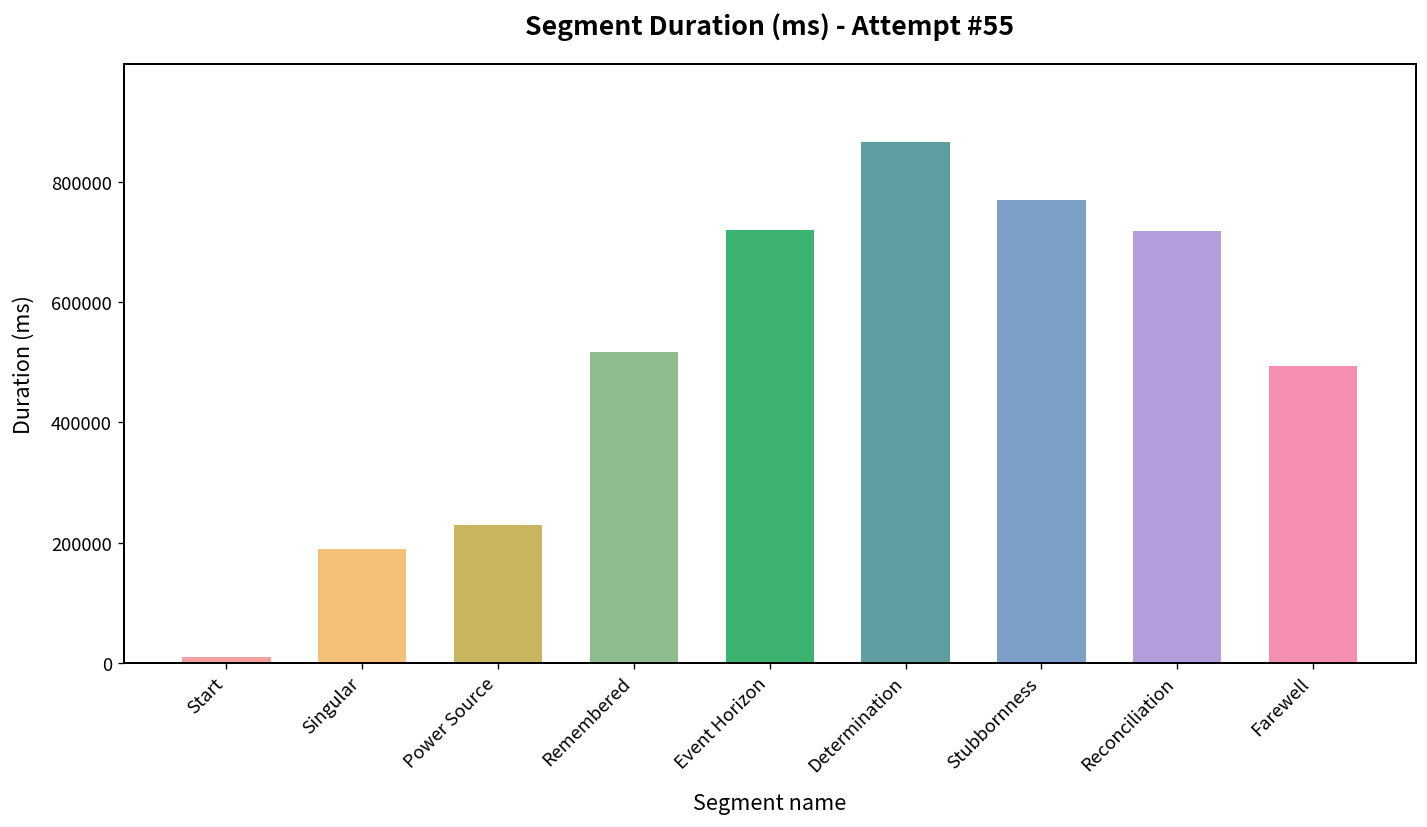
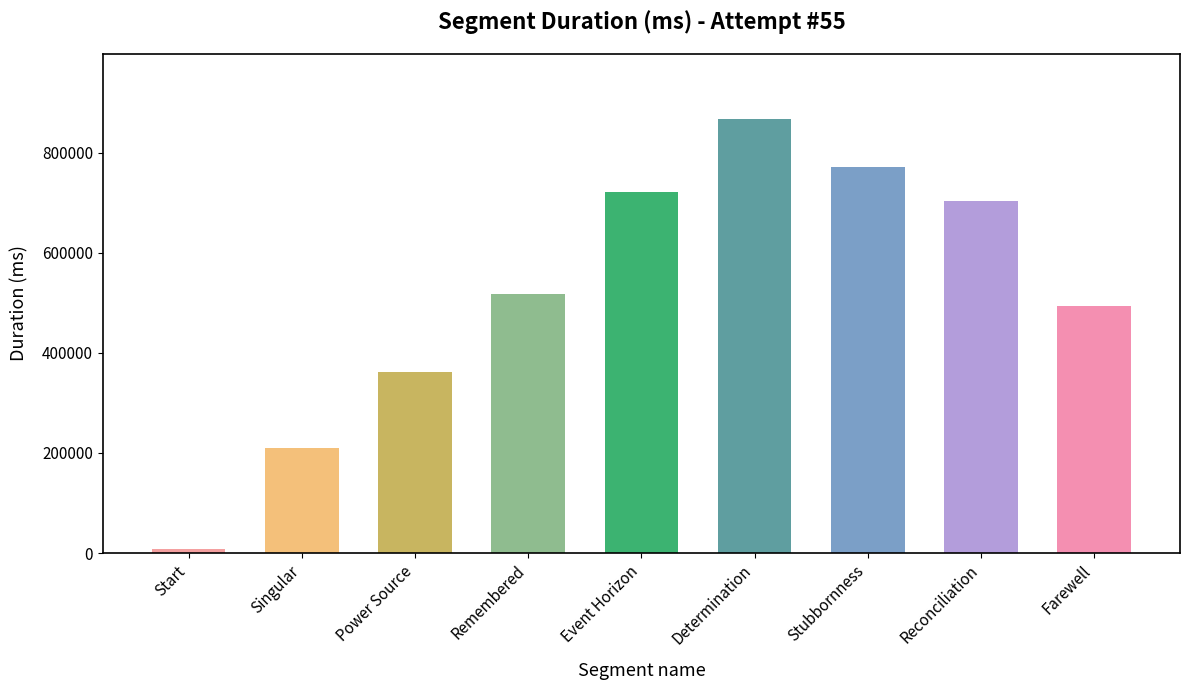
Singular: 190000 -> 210000
Power Source: 230000 -> 360000
Reconciliation: 720000 -> 700000
